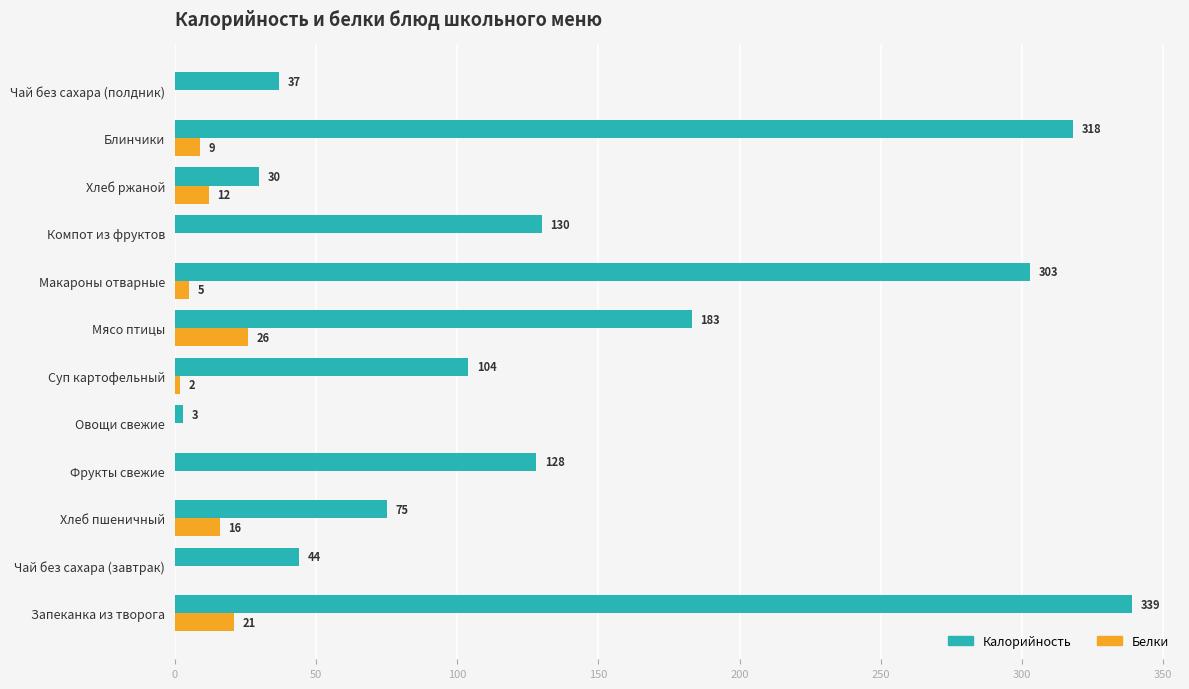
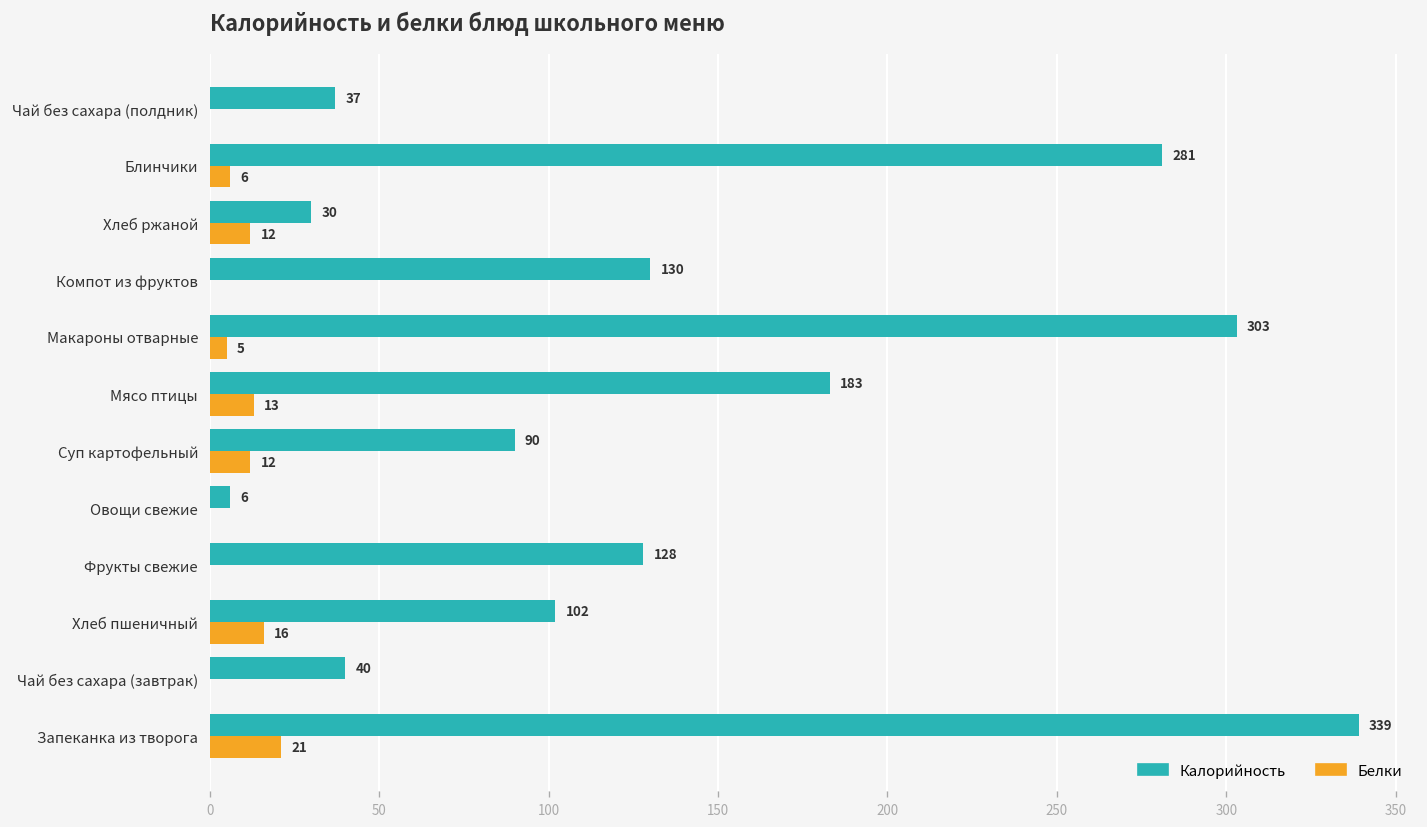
Калорийность, Блинчики: 318 -> 281
Белки, Блинчики: 9 -> 6
Белки, Мясо птицы: 26 -> 13
Калорийность, Суп картофельный: 104 -> 90
Белки, Суп картофельный: 2 -> 12
Калорийность, Овощи свежие: 3 -> 6
Калорийность, Хлеб пшеничный: 75 -> 102
Калорийность, Чай без сахара (завтрак): 44 -> 40
